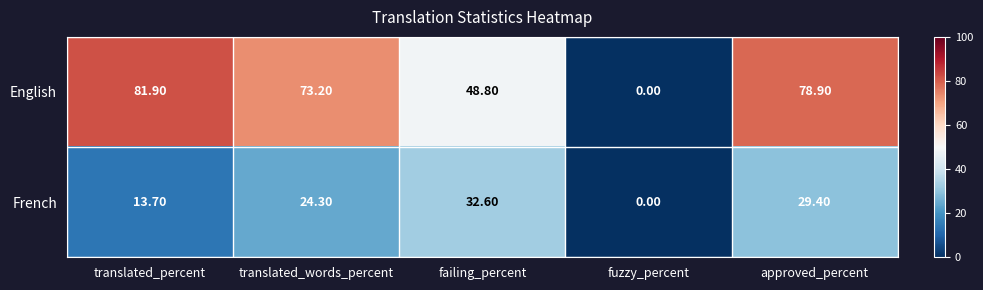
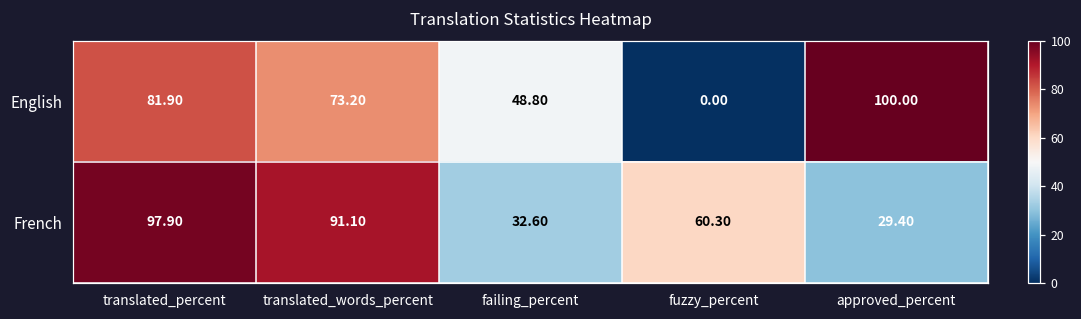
English, approved_percent: 78.90 -> 100.00
French, translated_percent: 13.70 -> 97.90
French, translated_words_percent: 24.30 -> 91.10
French, fuzzy_percent: 0.00 -> 60.30
